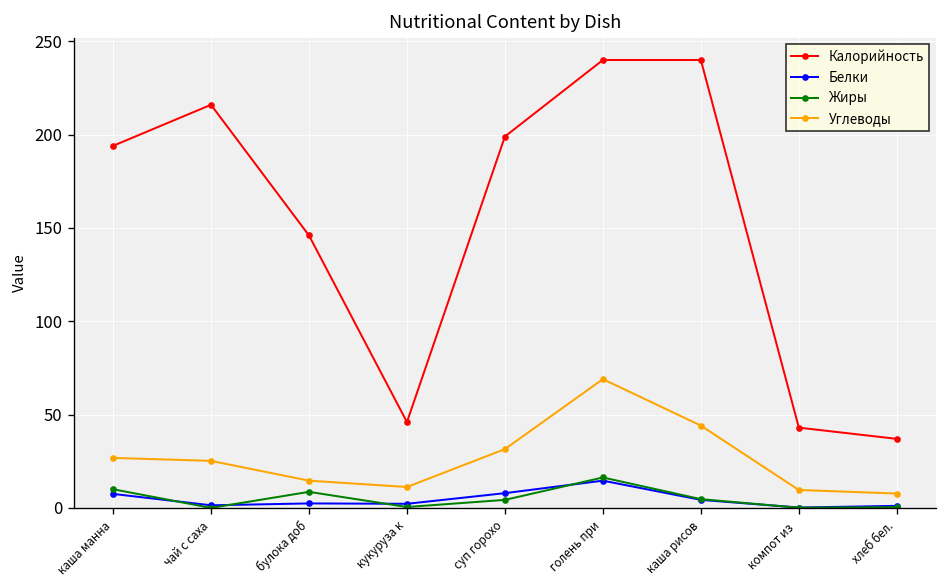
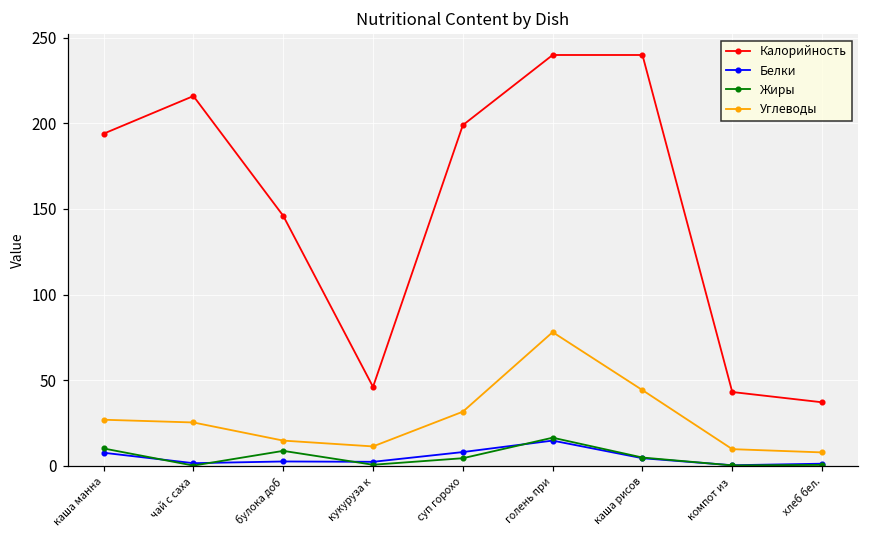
Углеводы, голень при: 69 -> 78
